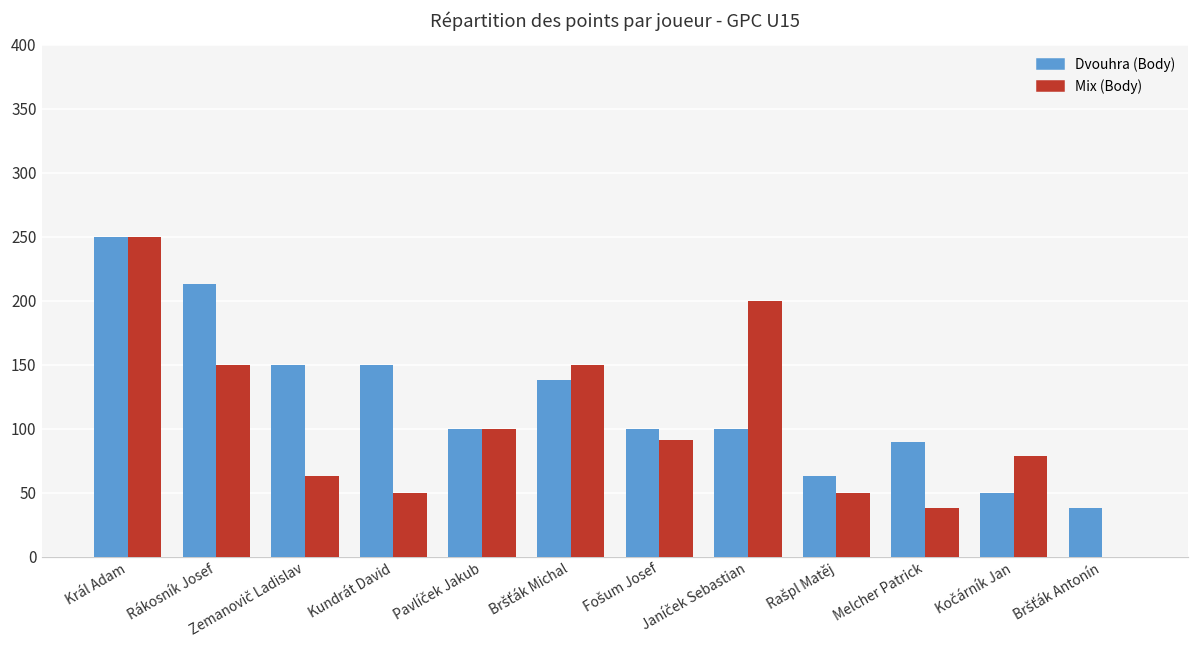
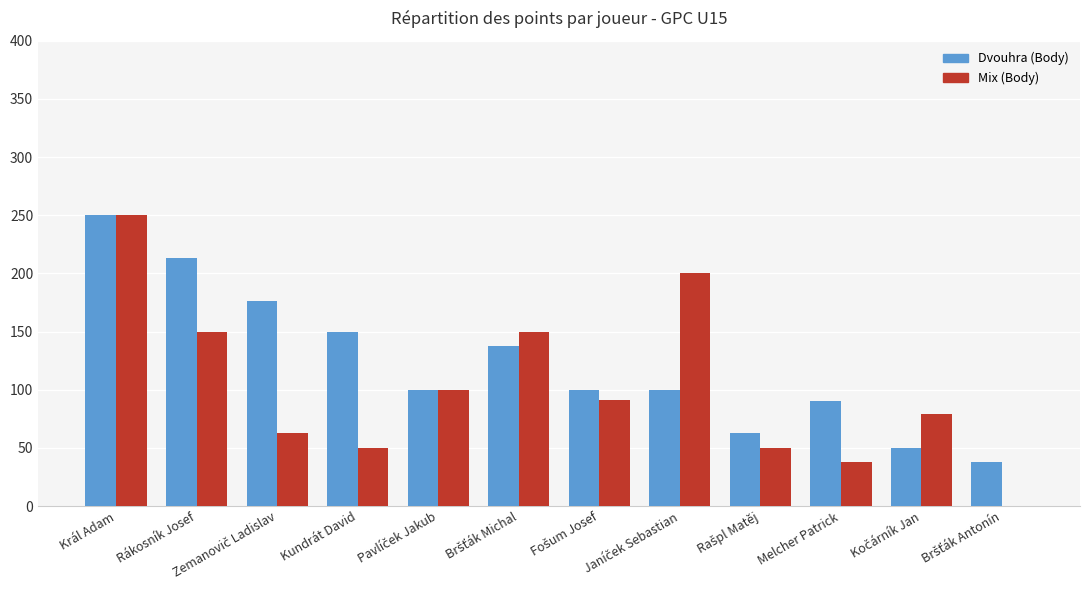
Dvouhra (Body), Zemanovič Ladislav: 150 -> 176
